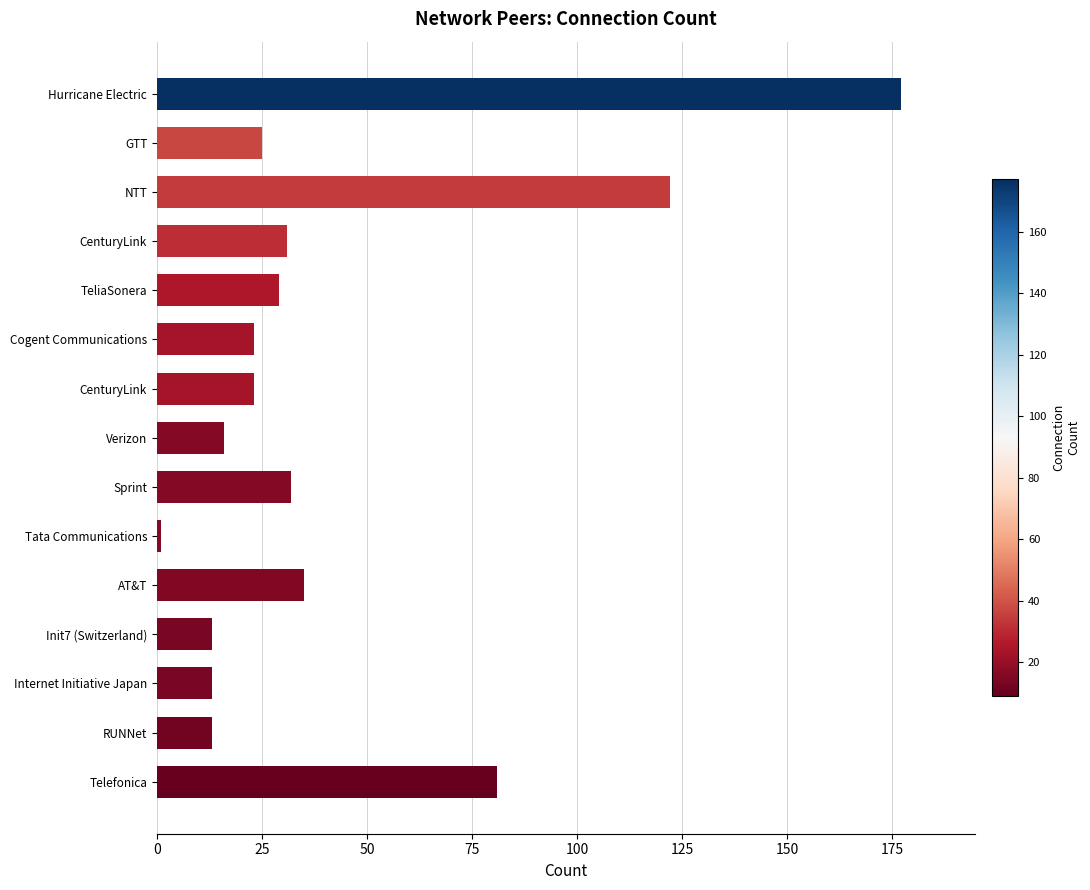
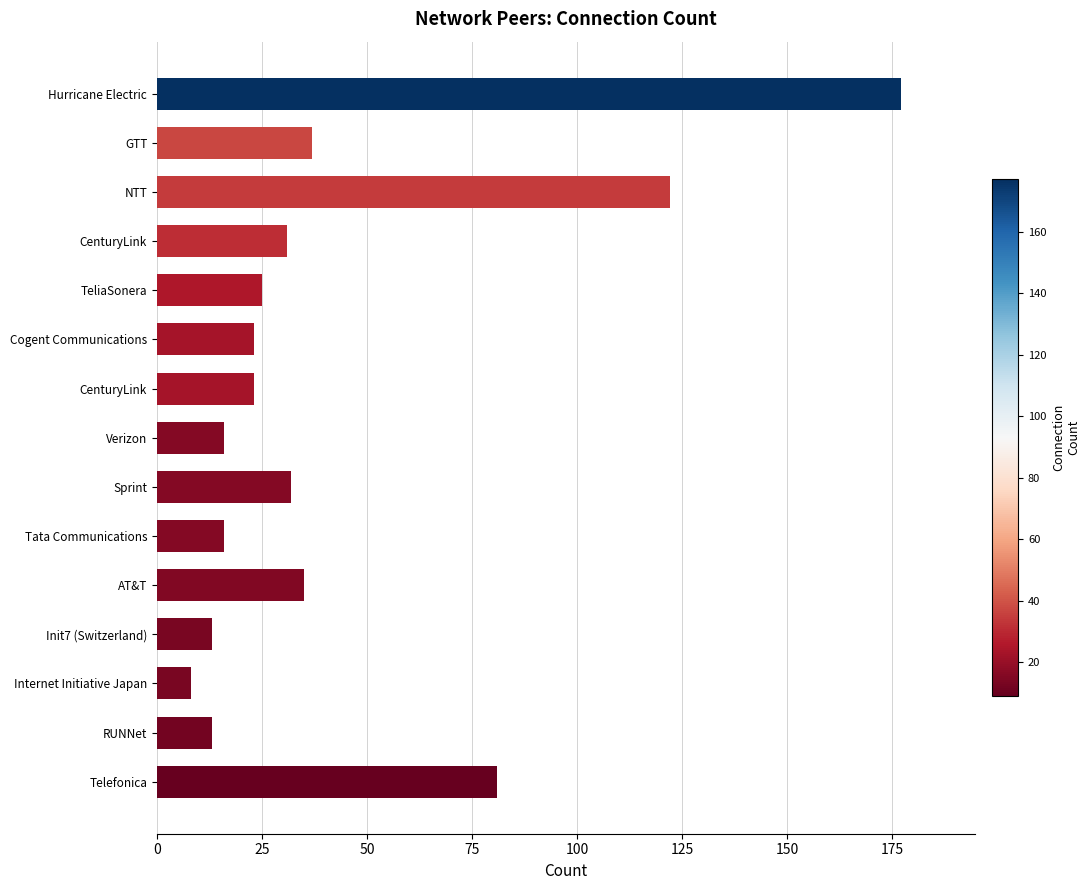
GTT: 25 -> 37
TeliaSonera: 29 -> 25
Tata Communications: 1 -> 16
Internet Initiative Japan: 13 -> 8
